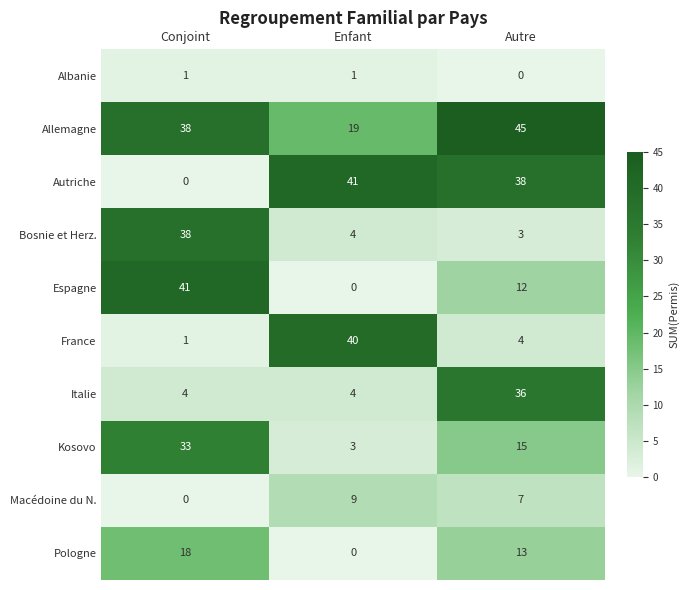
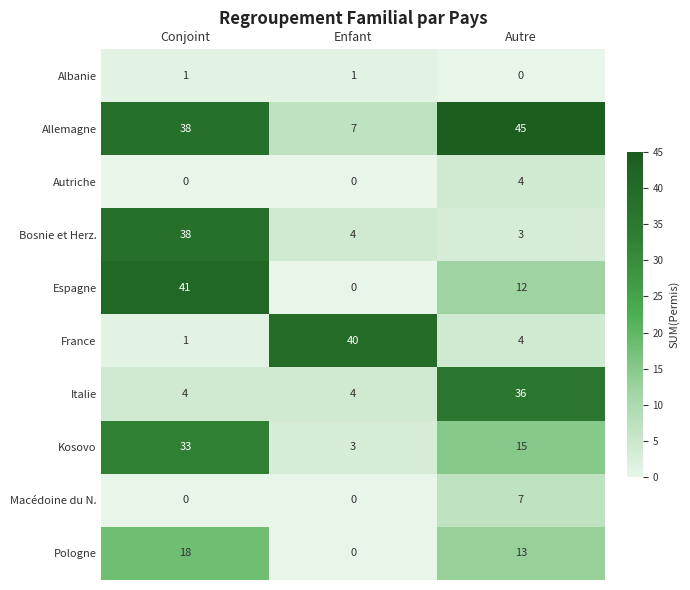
Allemagne, Enfant: 19 -> 7
Autriche, Enfant: 41 -> 0
Autriche, Autre: 38 -> 4
Macédoine du N., Enfant: 9 -> 0
